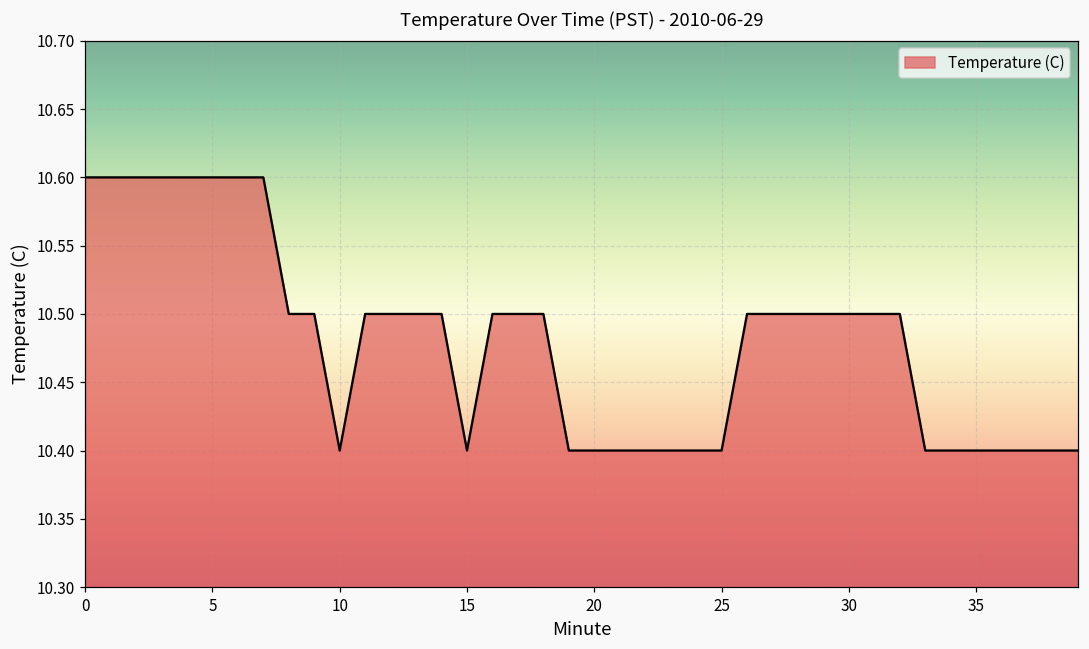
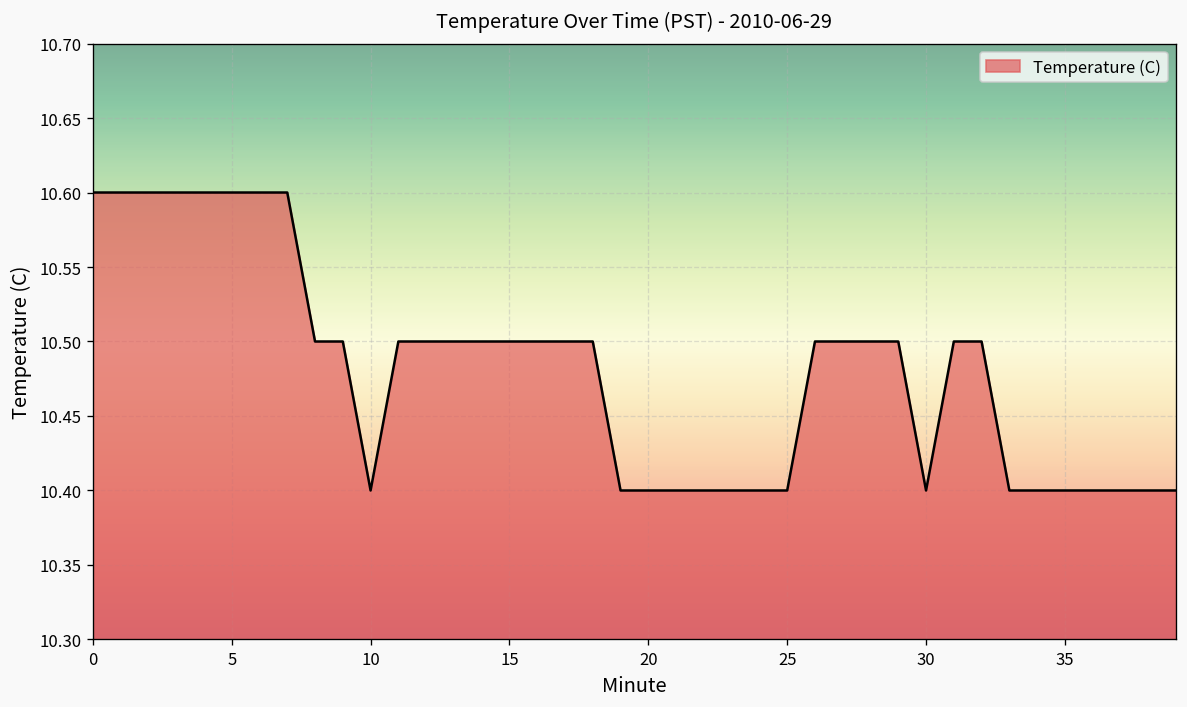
15: 10.4 -> 10.5
30: 10.5 -> 10.4
